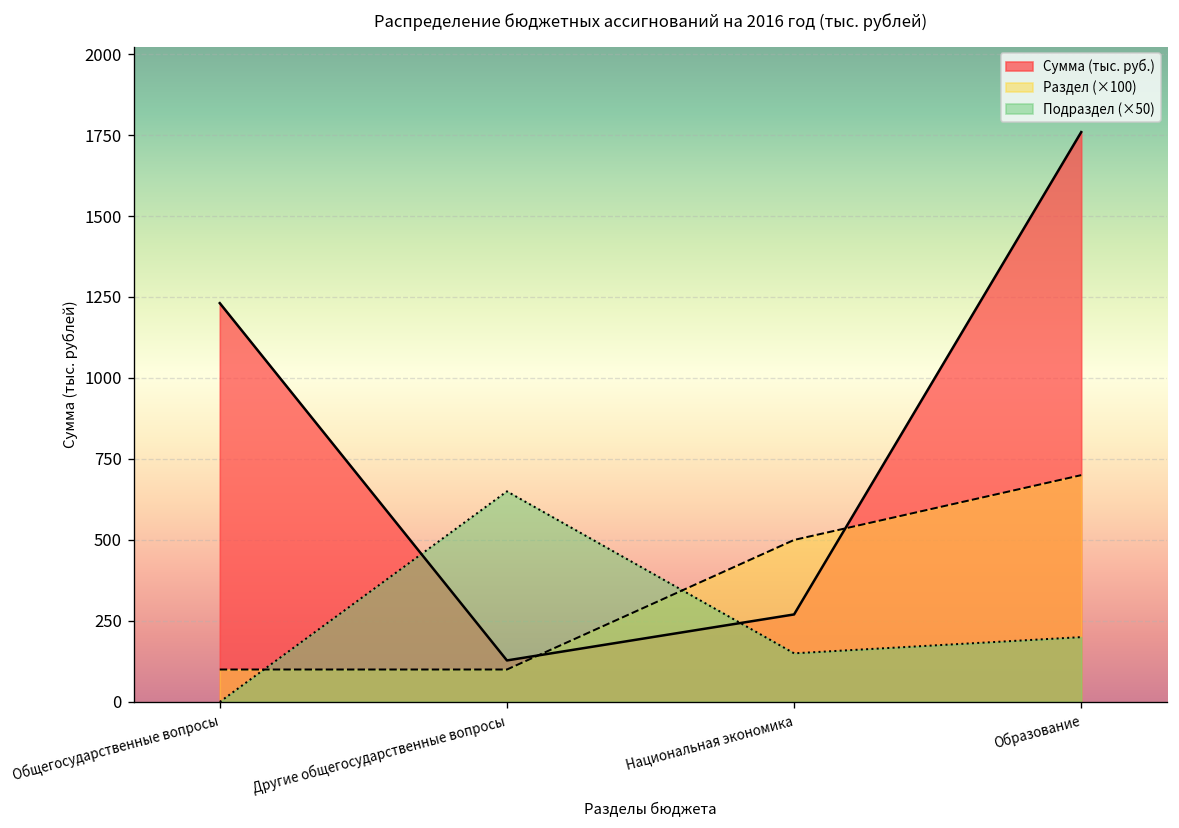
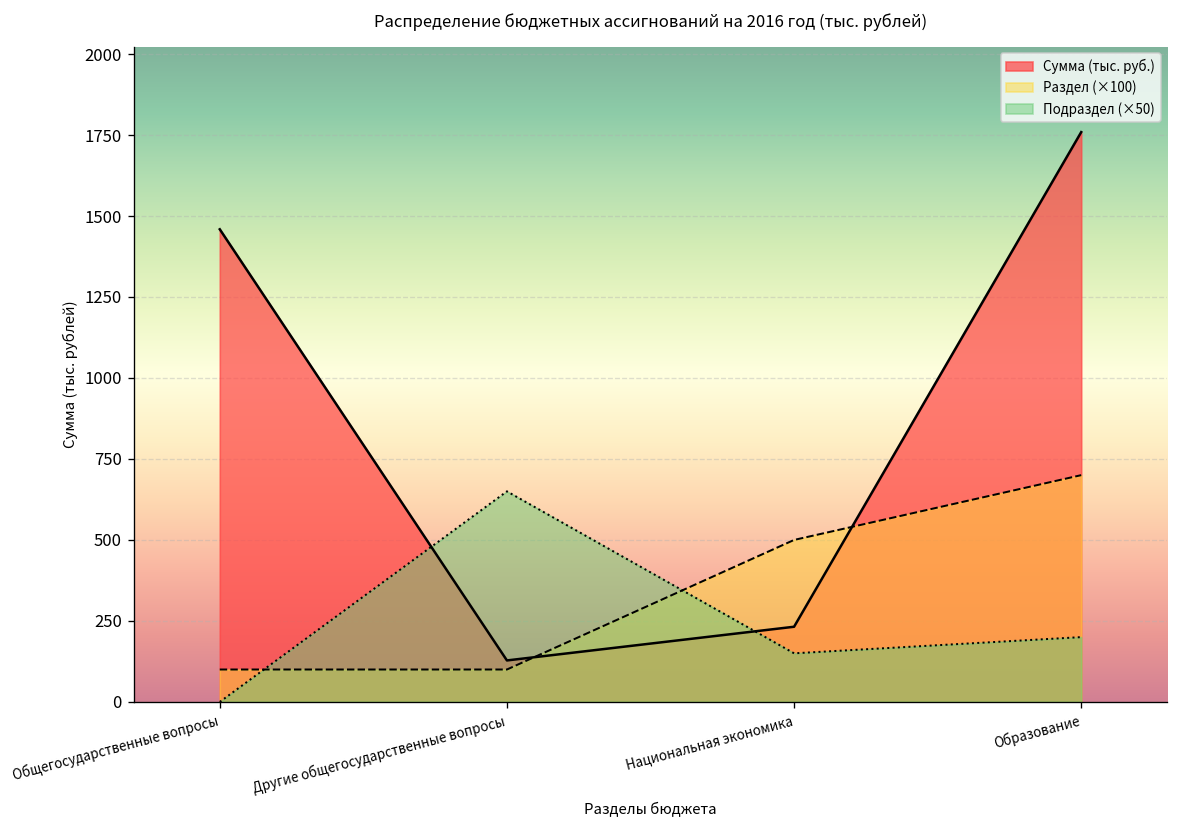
Сумма (тыс. руб.), Общегосударственные вопросы: 1230 -> 1460
Сумма (тыс. руб.), Национальная экономика: 270 -> 230
